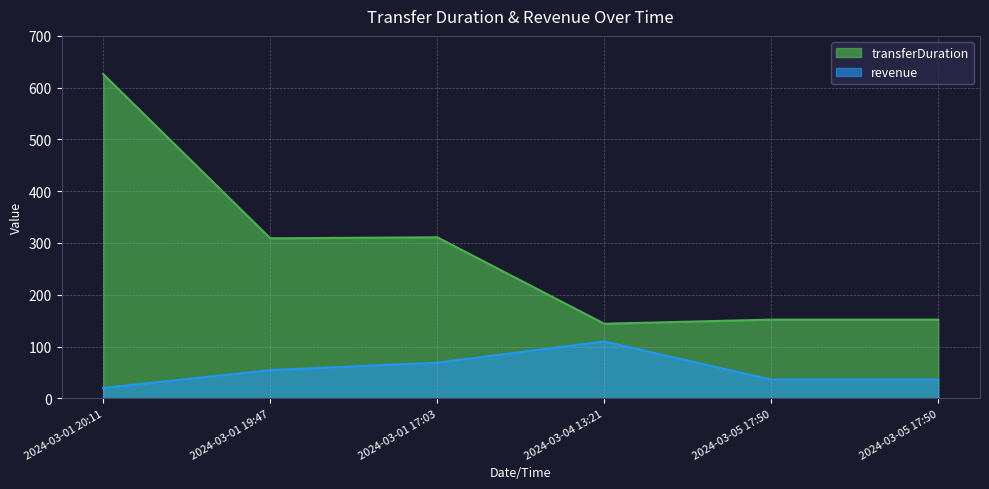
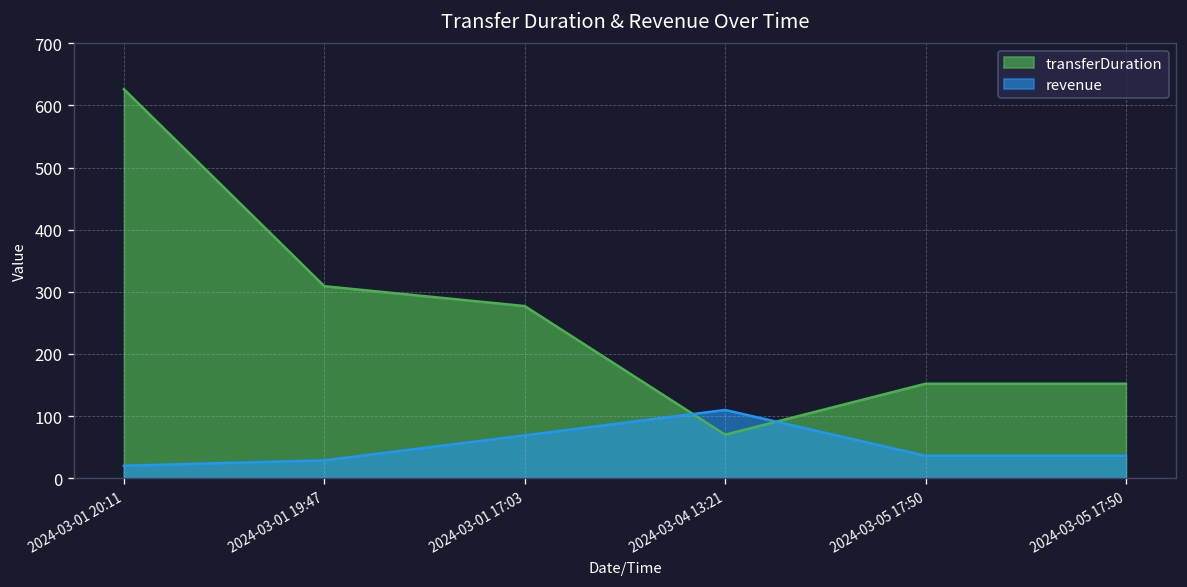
revenue, 2024-03-01 19:47: 50 -> 30
transferDuration, 2024-03-01 17:03: 310 -> 280
transferDuration, 2024-03-04 13:21: 140 -> 70
